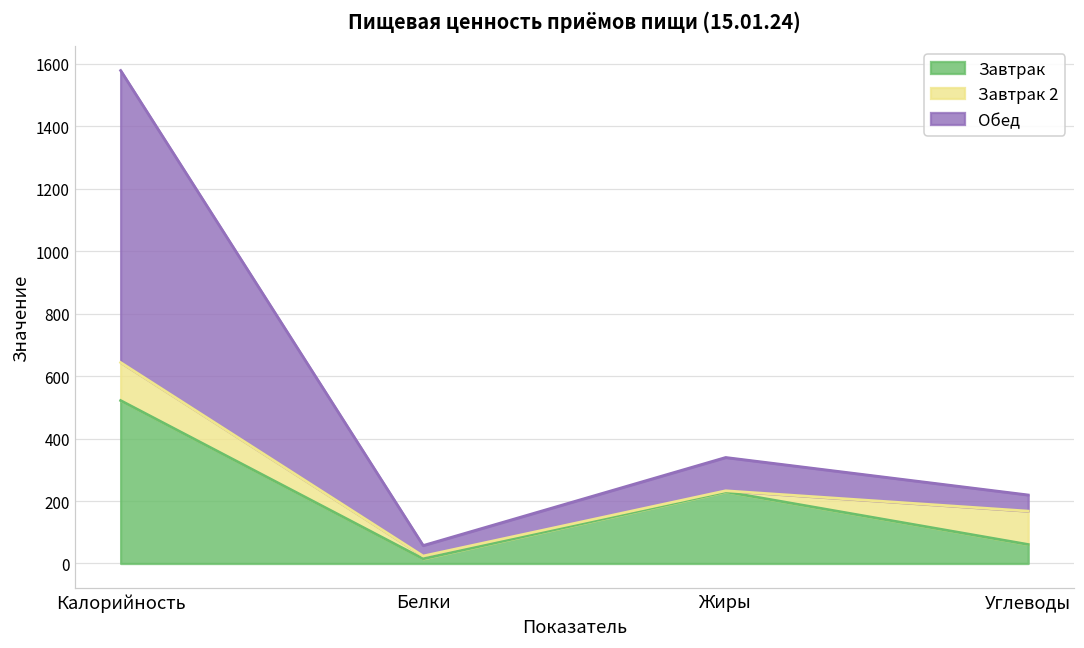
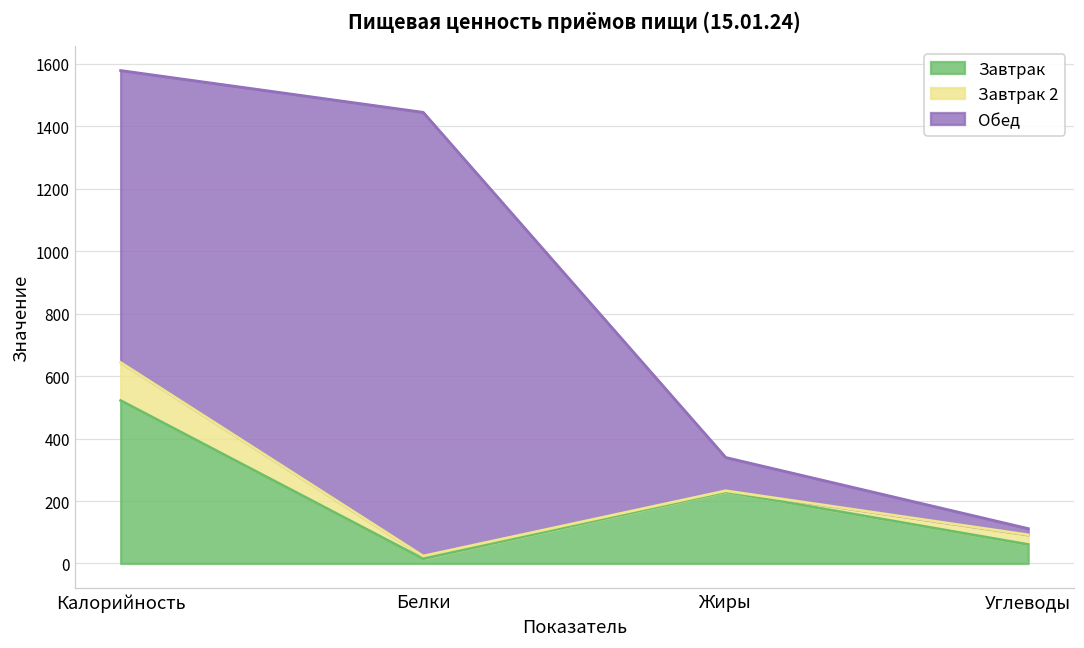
Обед, Белки: 30 -> 1420
Завтрак 2, Углеводы: 110 -> 30
Обед, Углеводы: 50 -> 20
